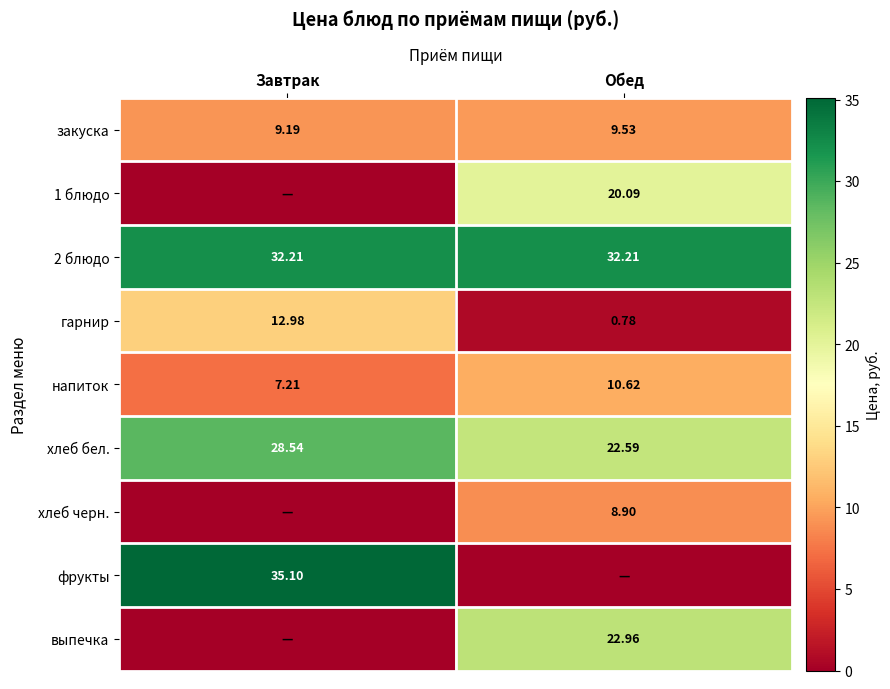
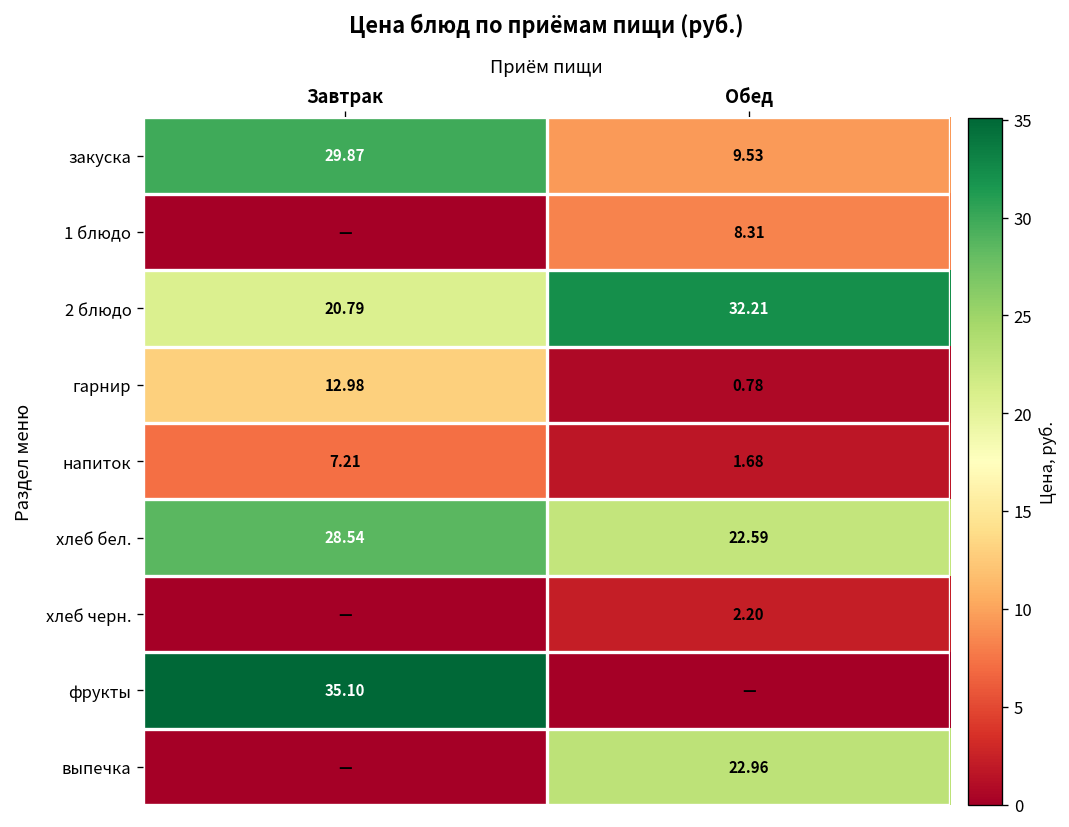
закуска, Завтрак: 9.19 -> 29.87
1 блюдо, Обед: 20.09 -> 8.31
2 блюдо, Завтрак: 32.21 -> 20.79
напиток, Обед: 10.62 -> 1.68
хлеб черн., Обед: 8.90 -> 2.20
